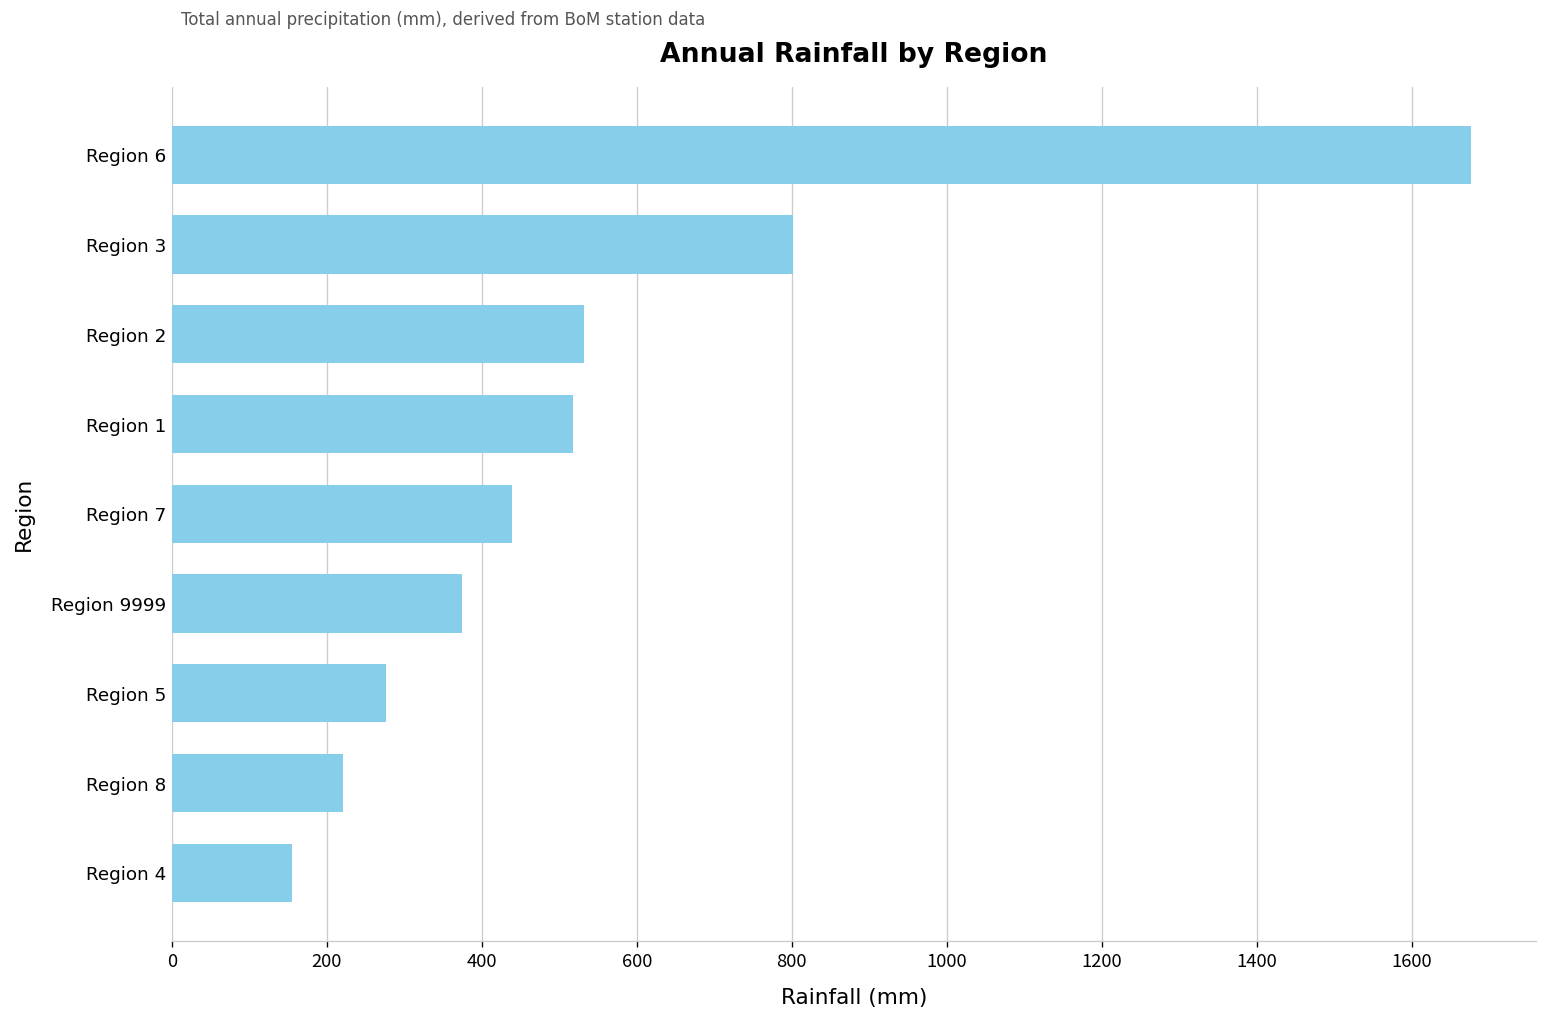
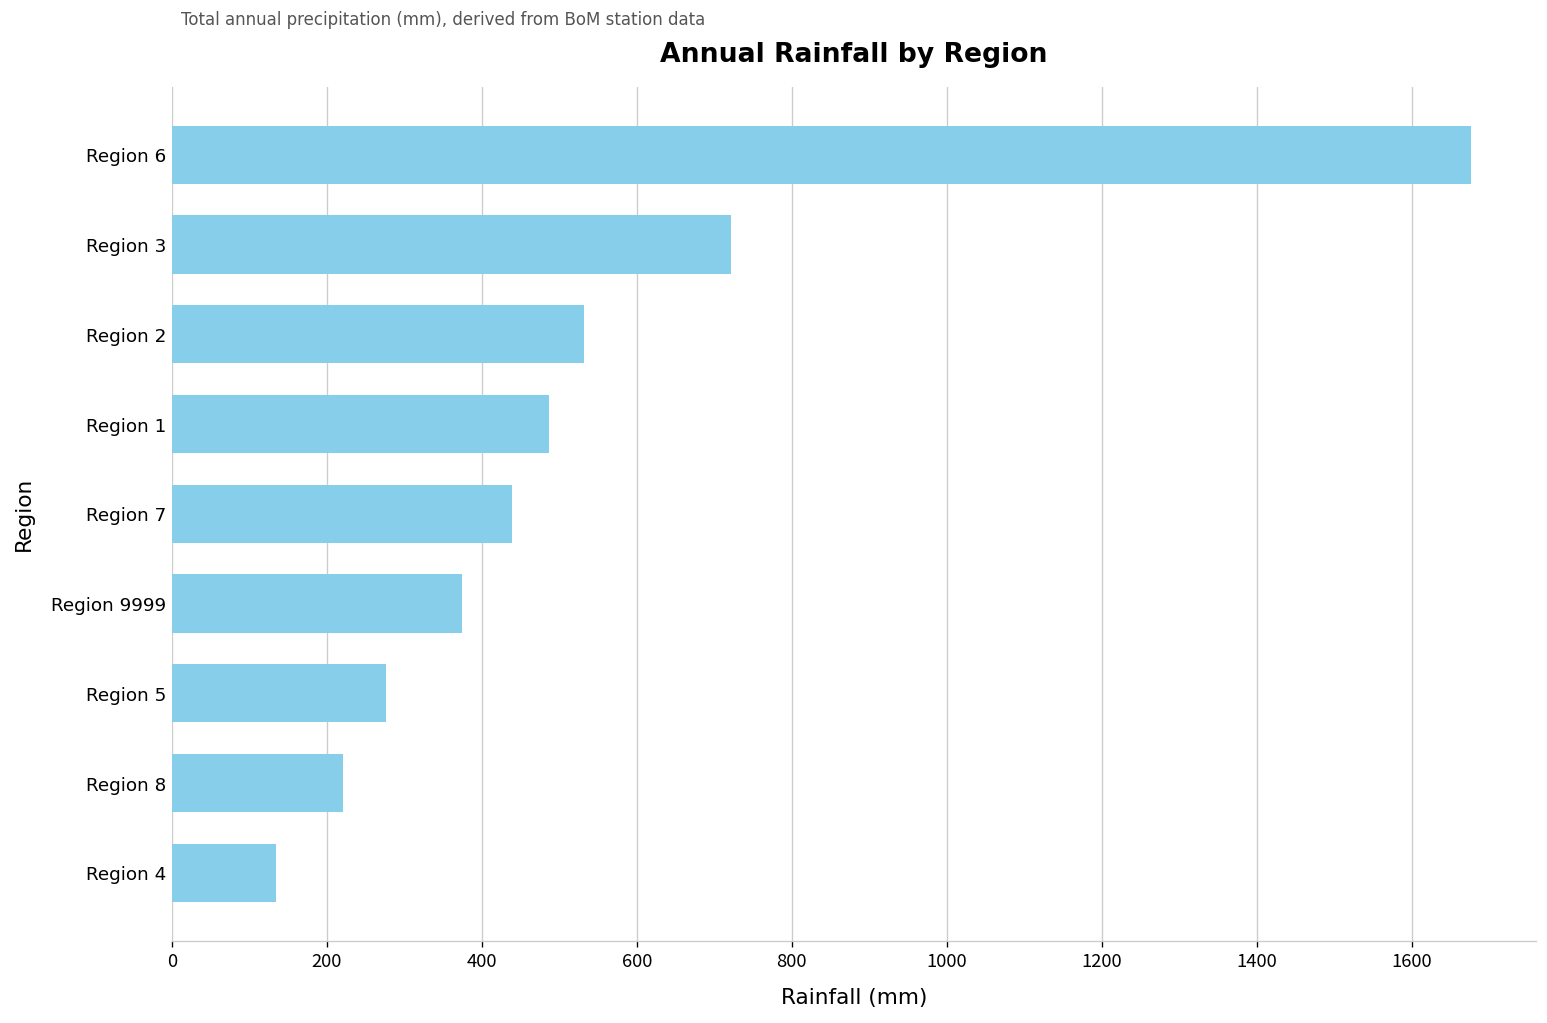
Region 3: 800 -> 720
Region 1: 520 -> 490
Region 4: 160 -> 130
